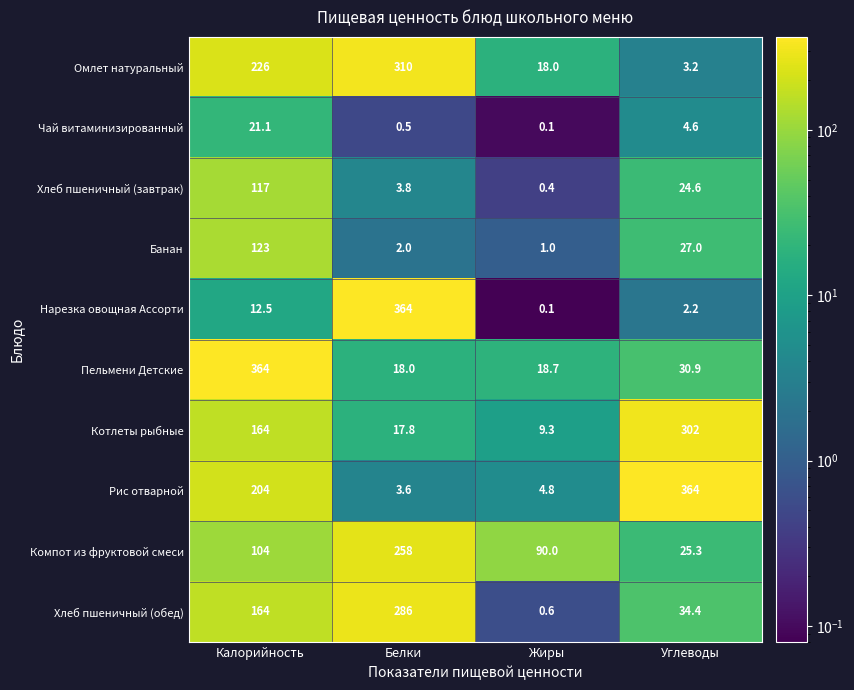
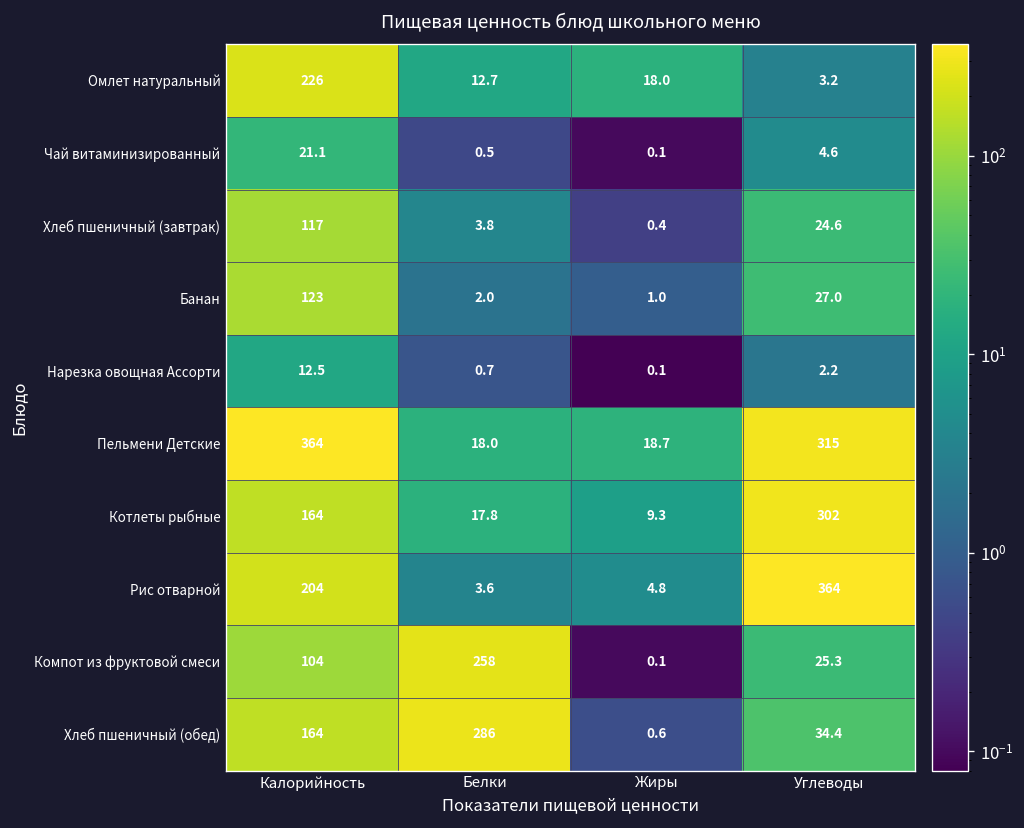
Омлет натуральный, Белки: 310 -> 12.7
Нарезка овощная Ассорти, Белки: 364 -> 0.7
Пельмени Детские, Углеводы: 30.9 -> 315
Компот из фруктовой смеси, Жиры: 90.0 -> 0.1
